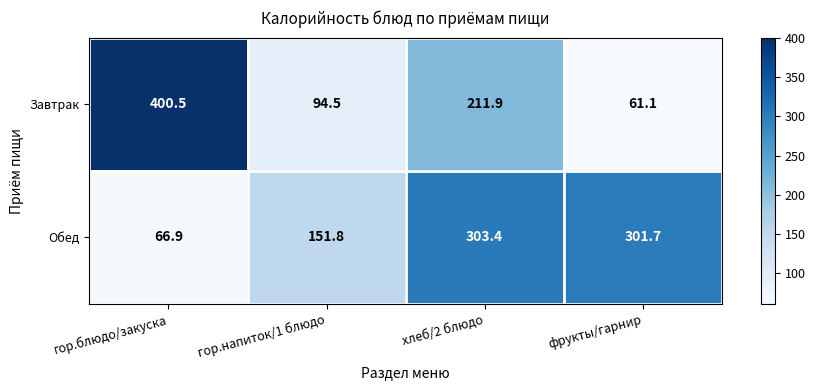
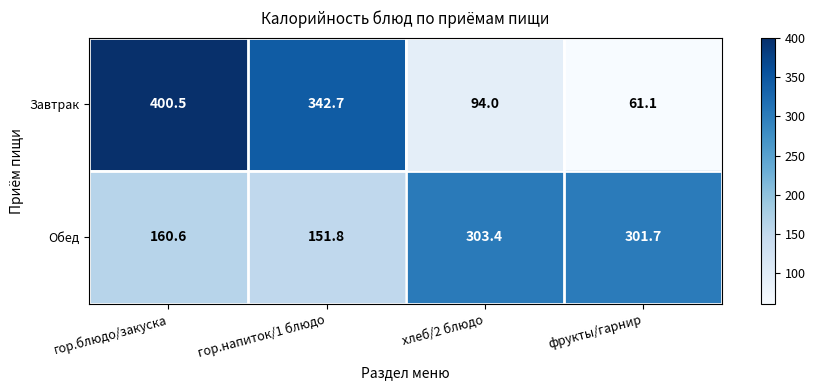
Завтрак, гор.напиток/1 блюдо: 94.5 -> 342.7
Завтрак, хлеб/2 блюдо: 211.9 -> 94.0
Обед, гор.блюдо/закуска: 66.9 -> 160.6
